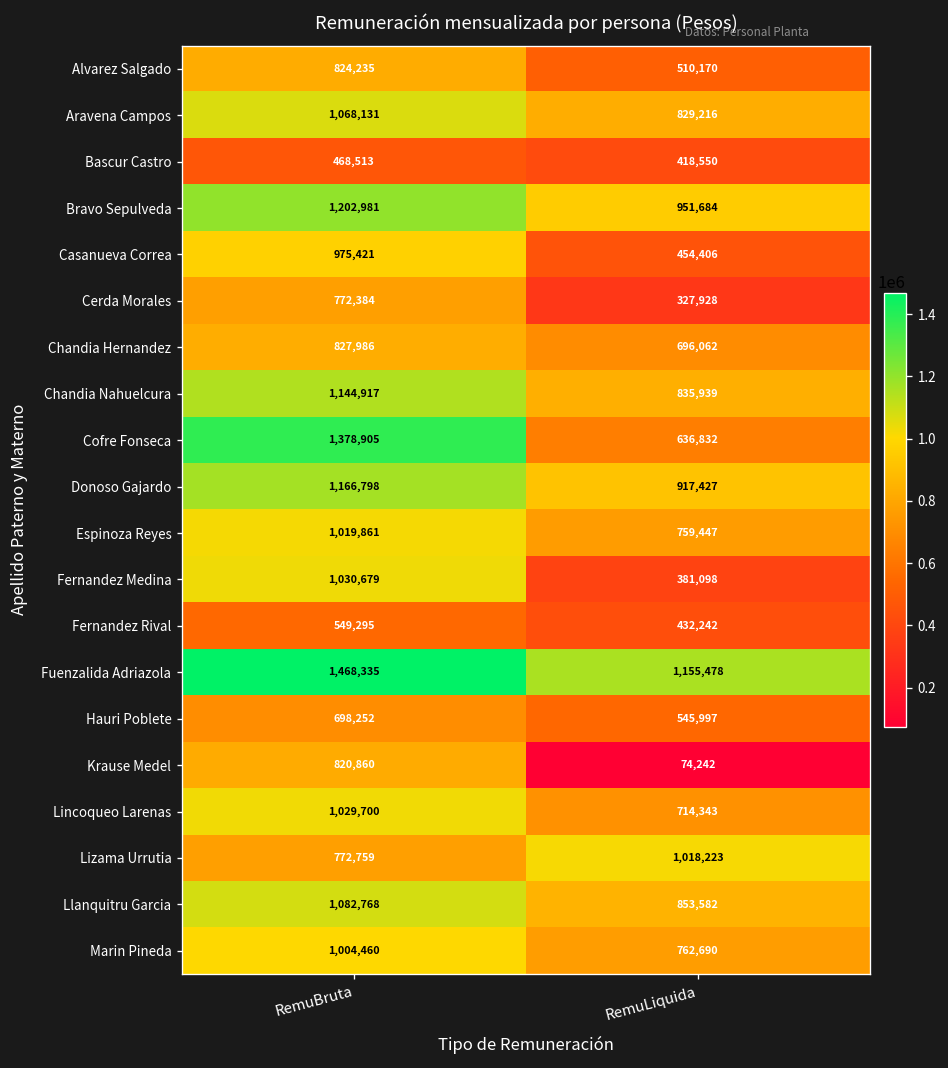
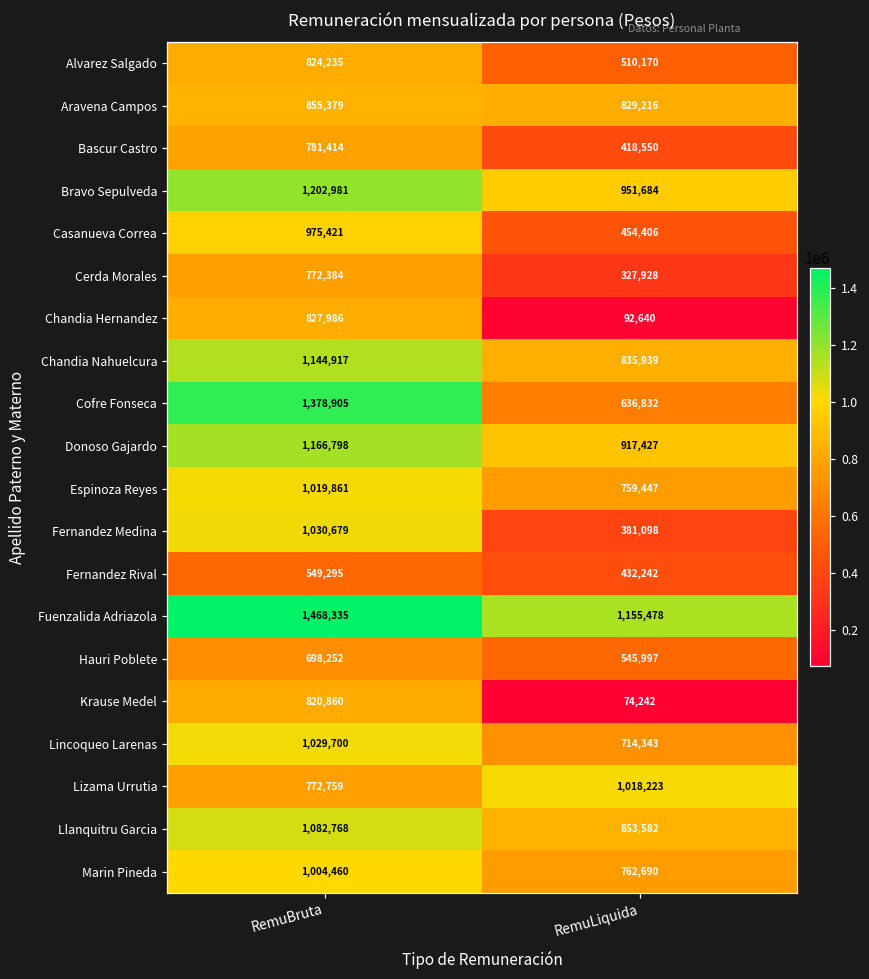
Aravena Campos, RemuBruta: 1,068,131 -> 855,379
Bascur Castro, RemuBruta: 468,513 -> 781,414
Chandia Hernandez, RemuLiquida: 696,062 -> 92,640
